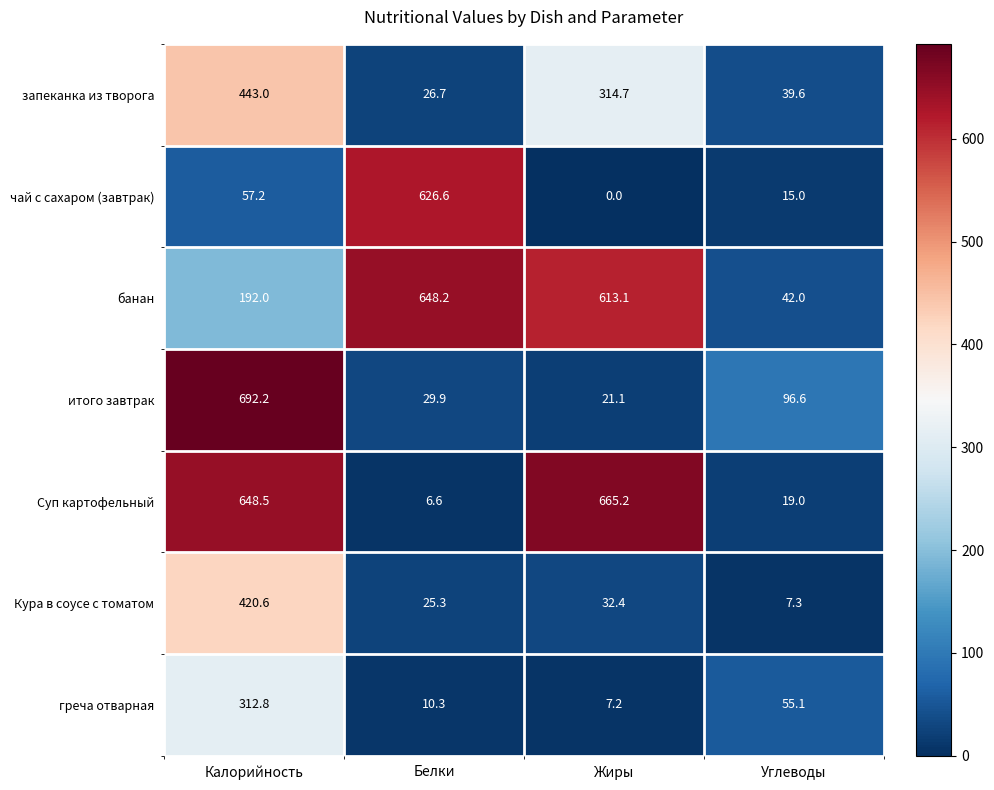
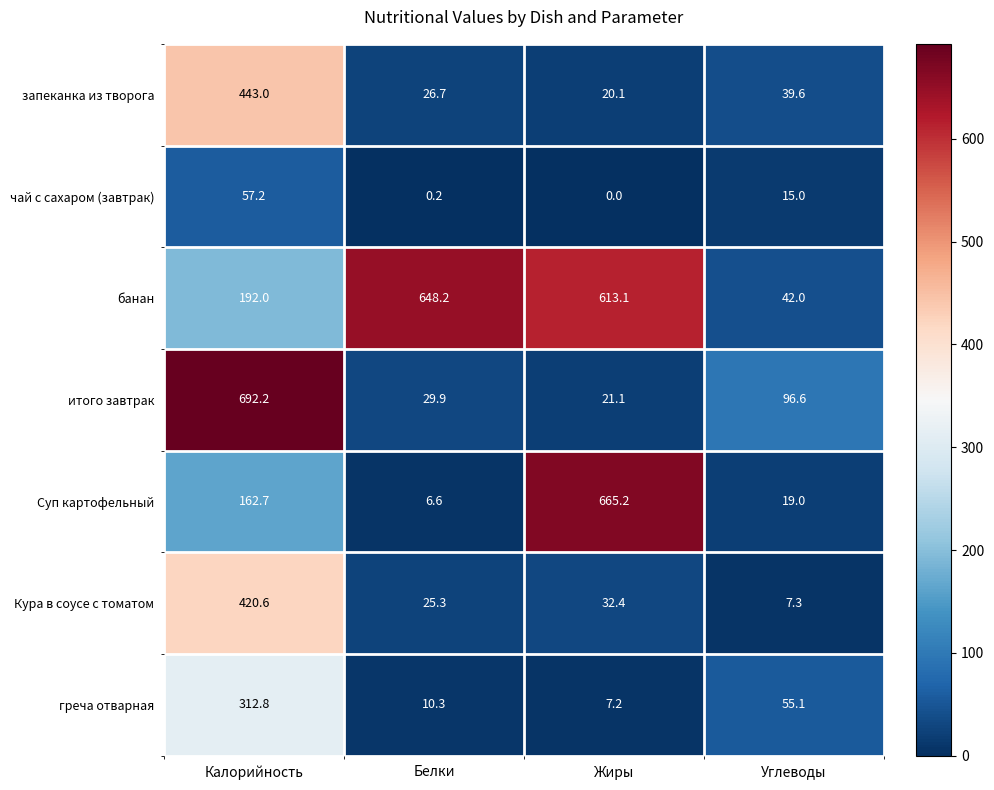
запеканка из творога, Жиры: 314.7 -> 20.1
чай с сахаром (завтрак), Белки: 626.6 -> 0.2
Суп картофельный, Калорийность: 648.5 -> 162.7
